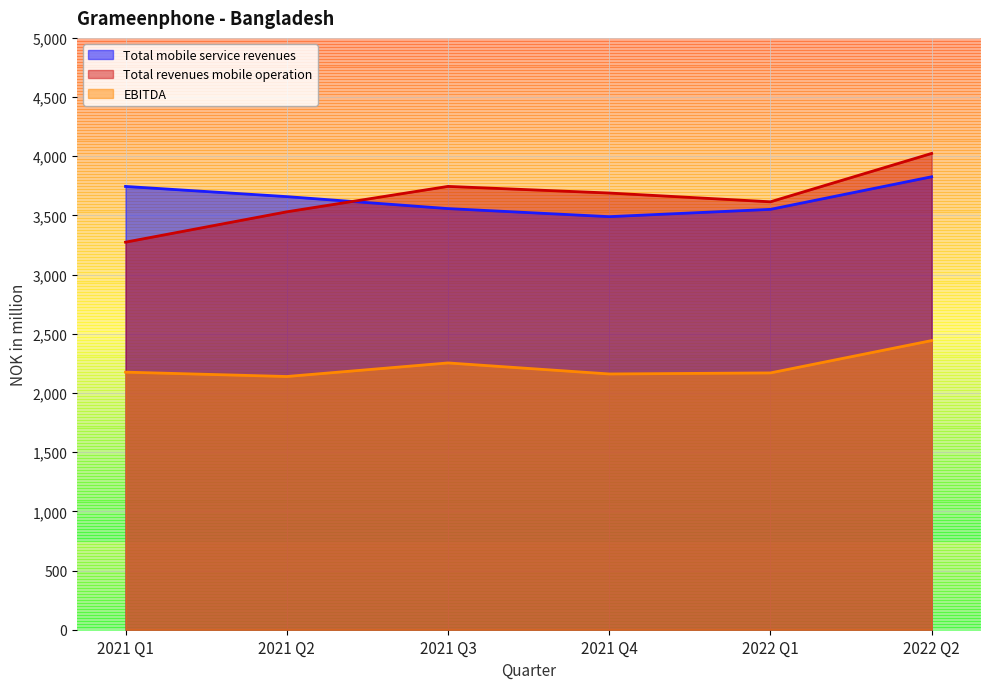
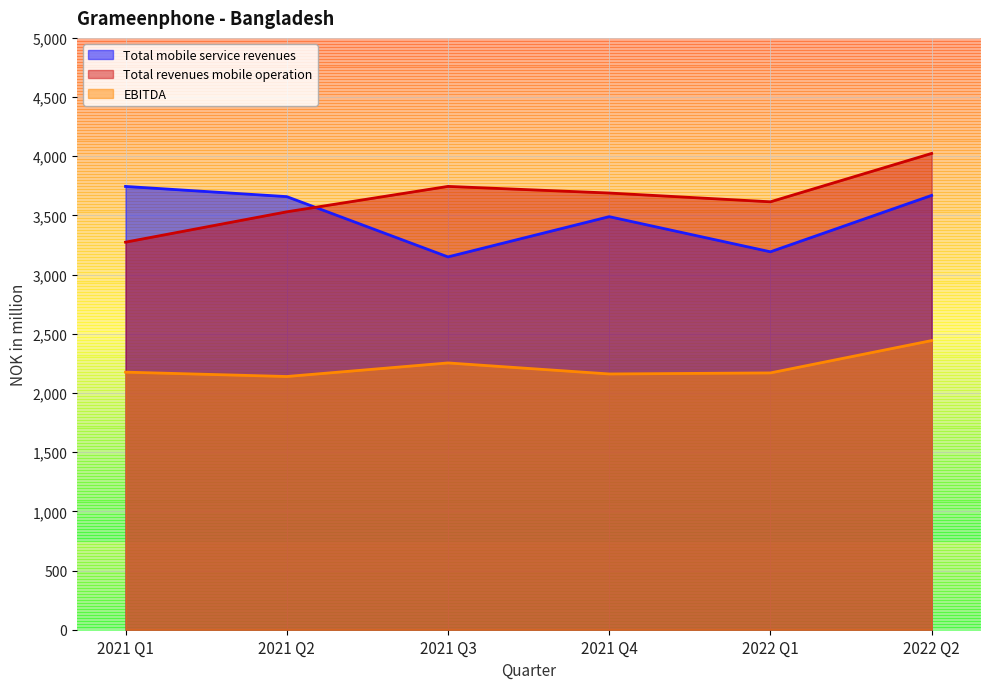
Total mobile service revenues, 2021 Q3: 3,560 -> 3,150
Total mobile service revenues, 2022 Q1: 3,550 -> 3,190
Total mobile service revenues, 2022 Q2: 3,830 -> 3,670
